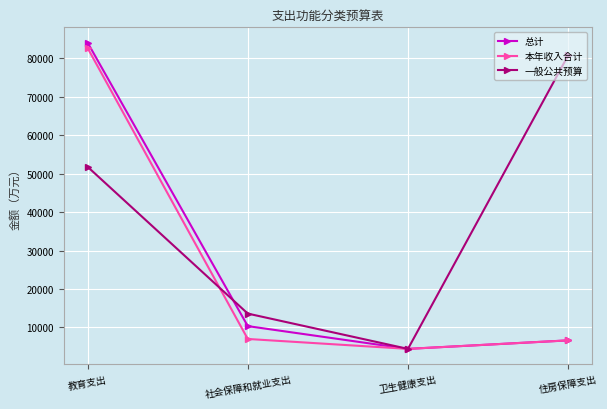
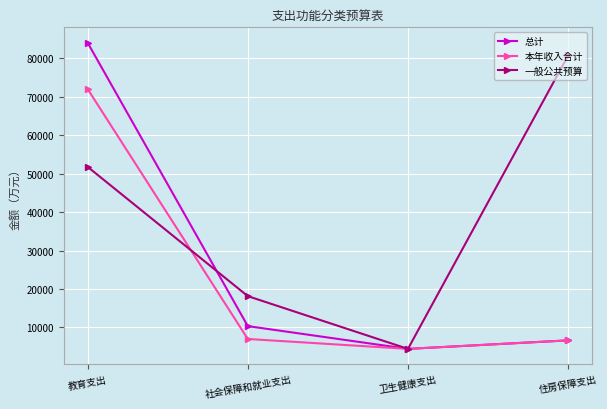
本年收入合计, 教育支出: 83000 -> 72000
一般公共预算, 社会保障和就业支出: 14000 -> 18000
